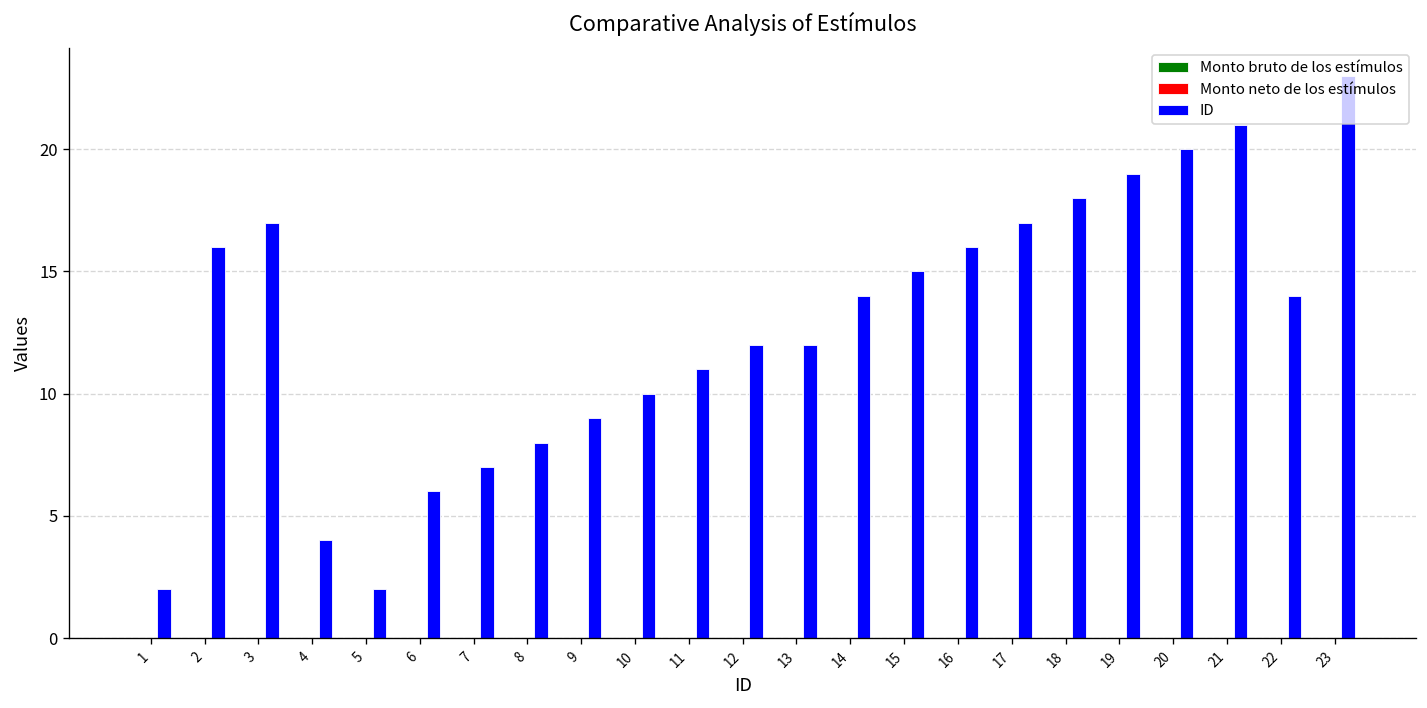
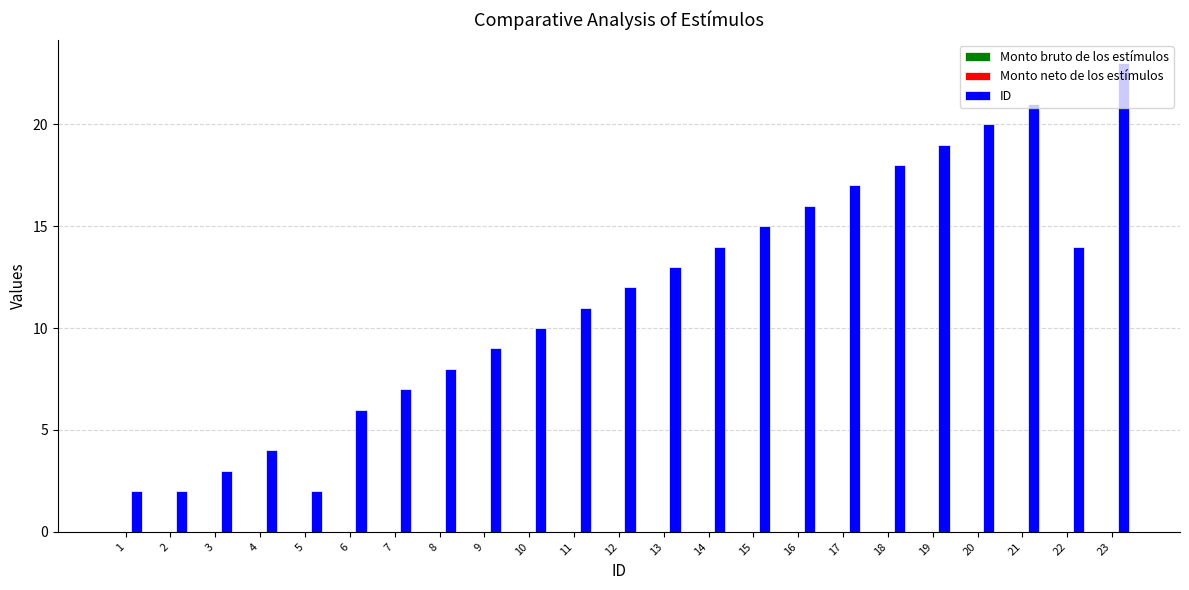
ID, 2: 16 -> 2
ID, 3: 17 -> 3
ID, 13: 12 -> 13
